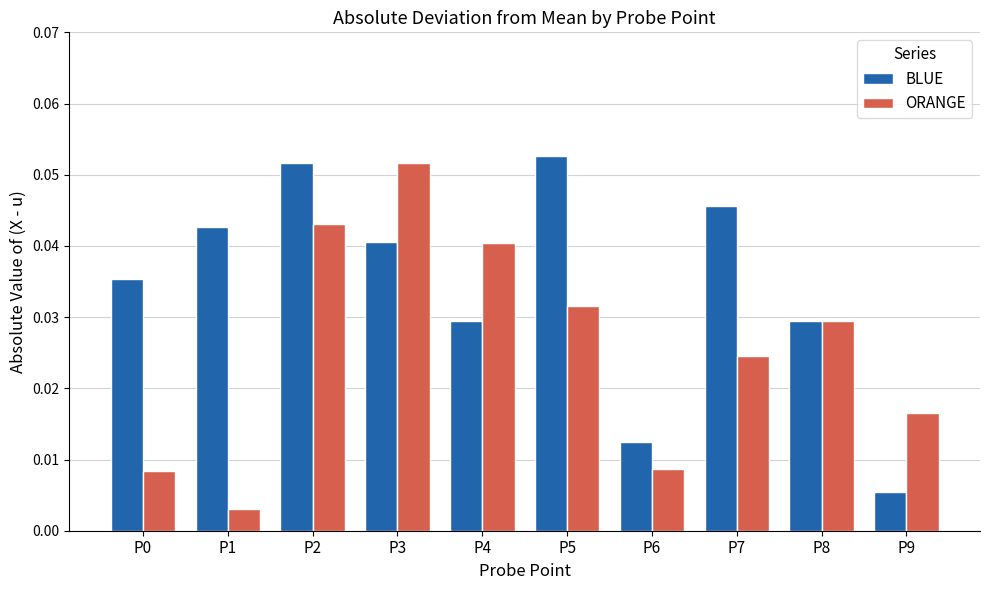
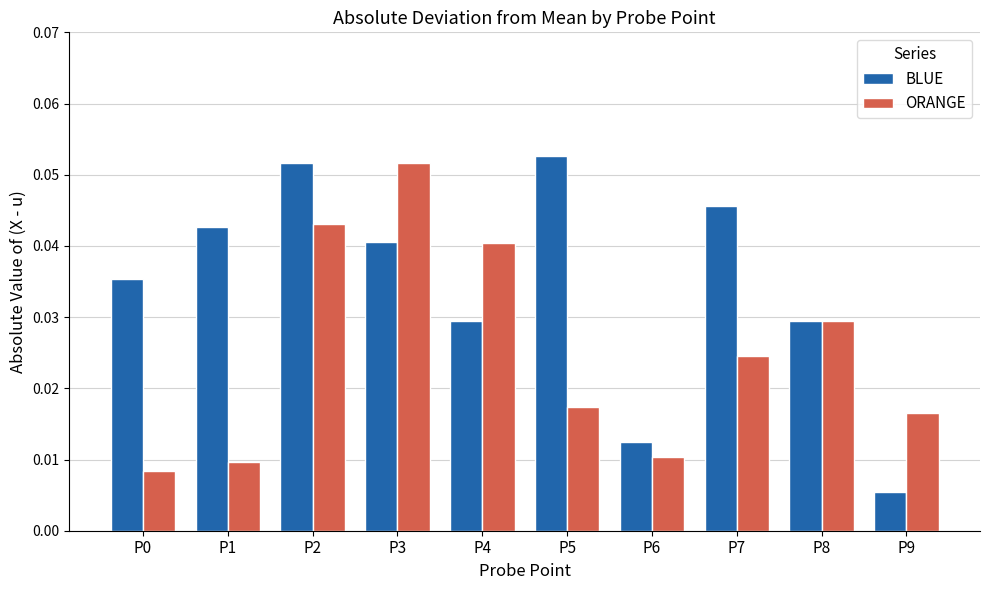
ORANGE, P1: 0.003 -> 0.010
ORANGE, P5: 0.032 -> 0.017
ORANGE, P6: 0.009 -> 0.010
